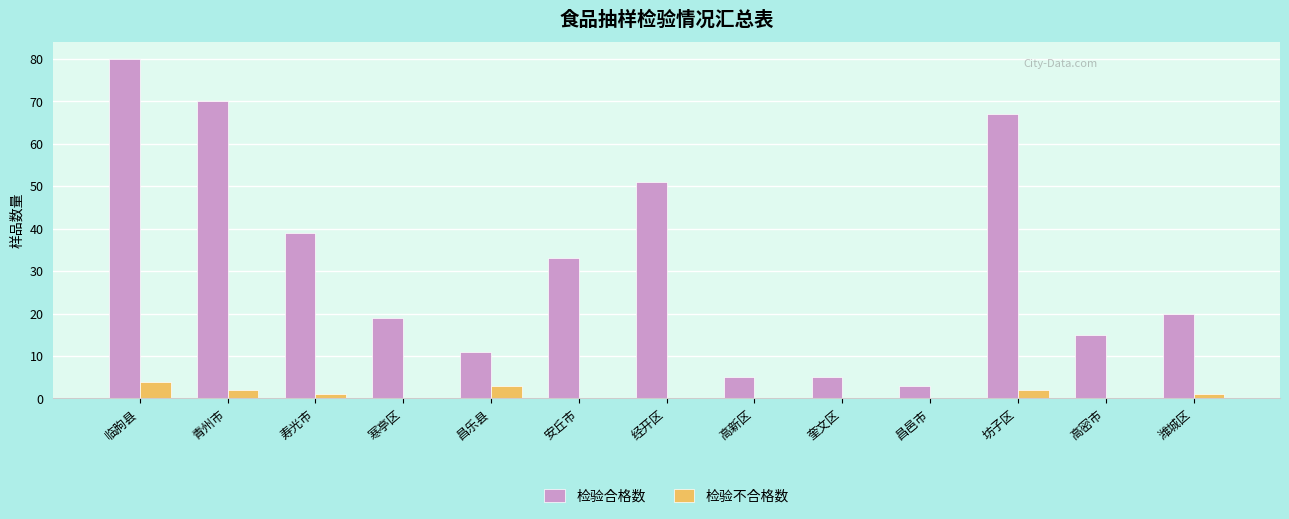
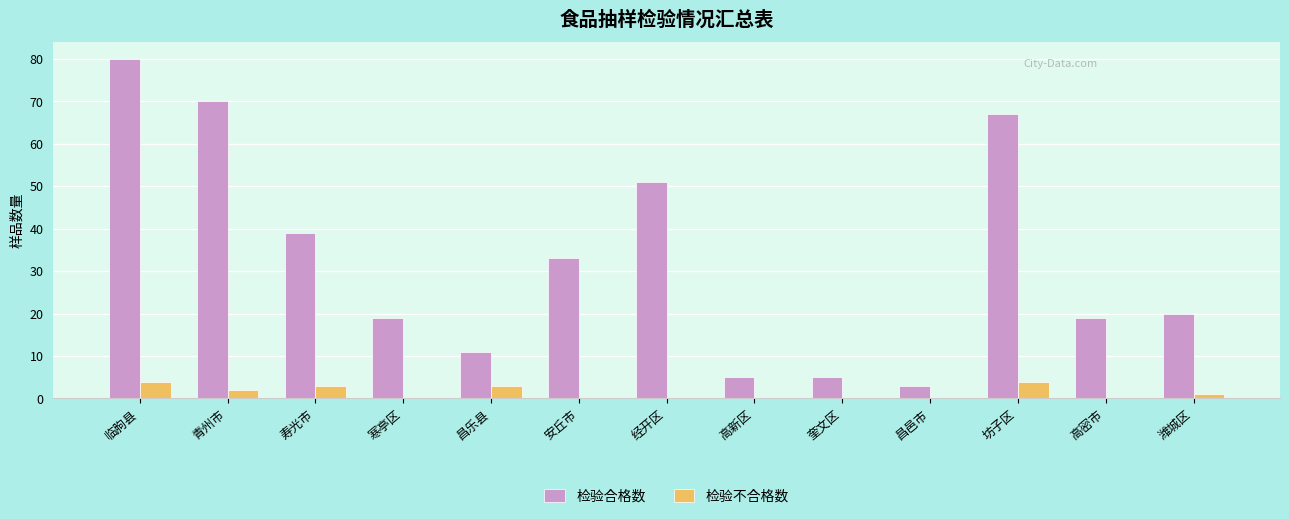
检验不合格数, 寿光市: 1 -> 3
检验不合格数, 坊子区: 2 -> 4
检验合格数, 高密市: 15 -> 19
